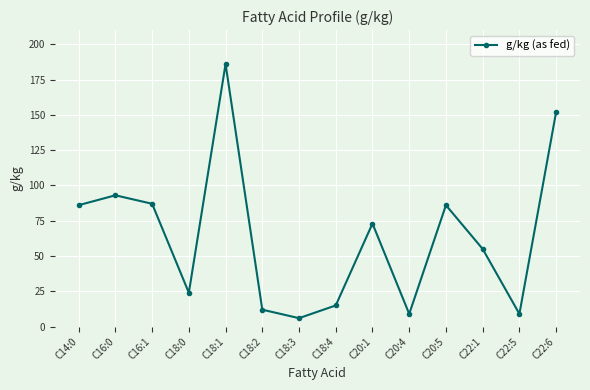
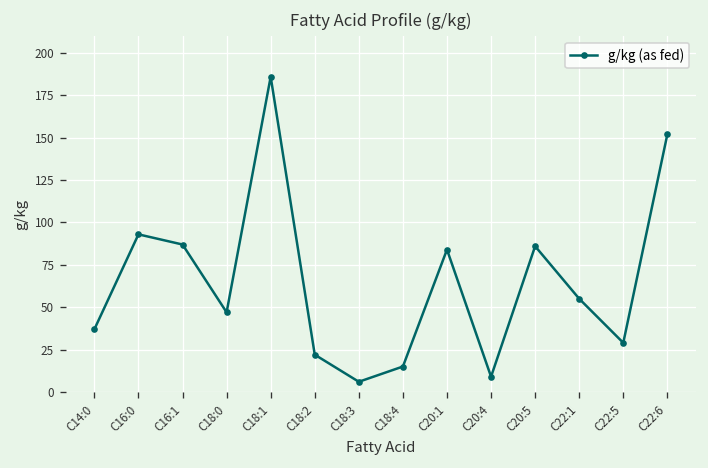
C14:0: 86 -> 37
C18:0: 24 -> 47
C18:2: 12 -> 22
C20:1: 73 -> 84
C22:5: 9 -> 29
